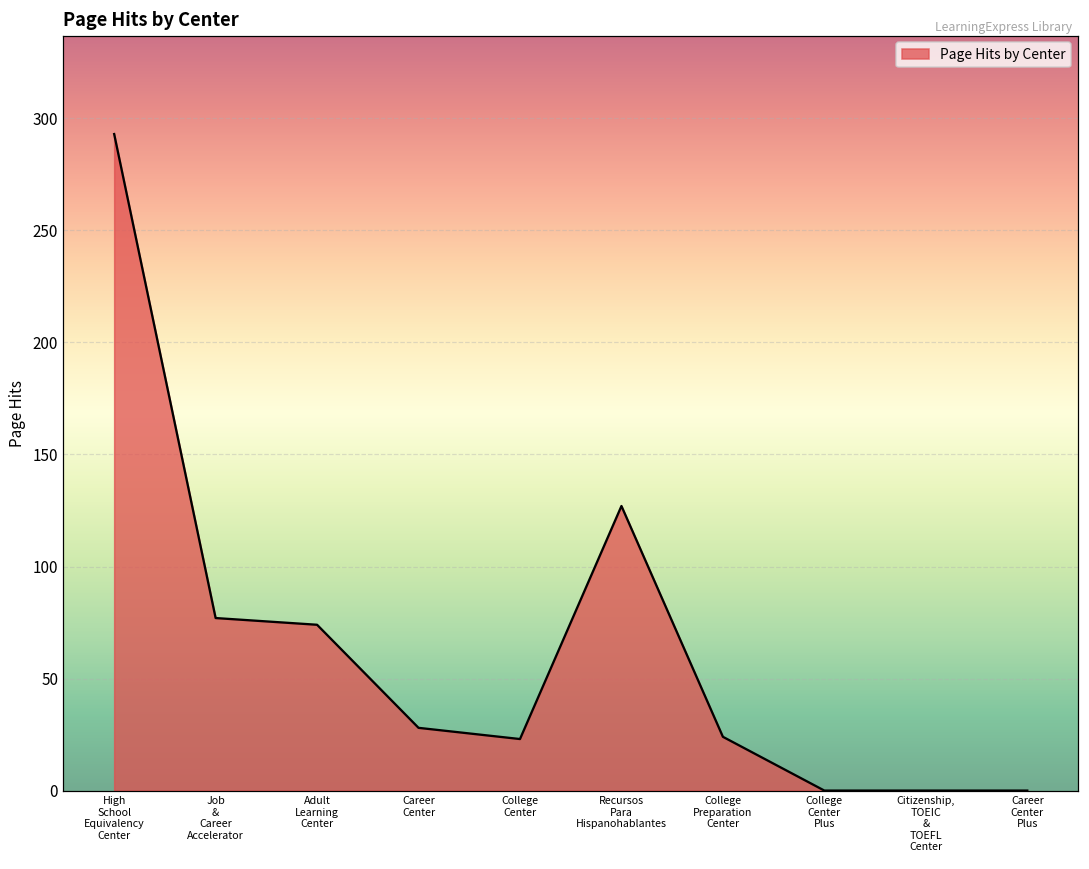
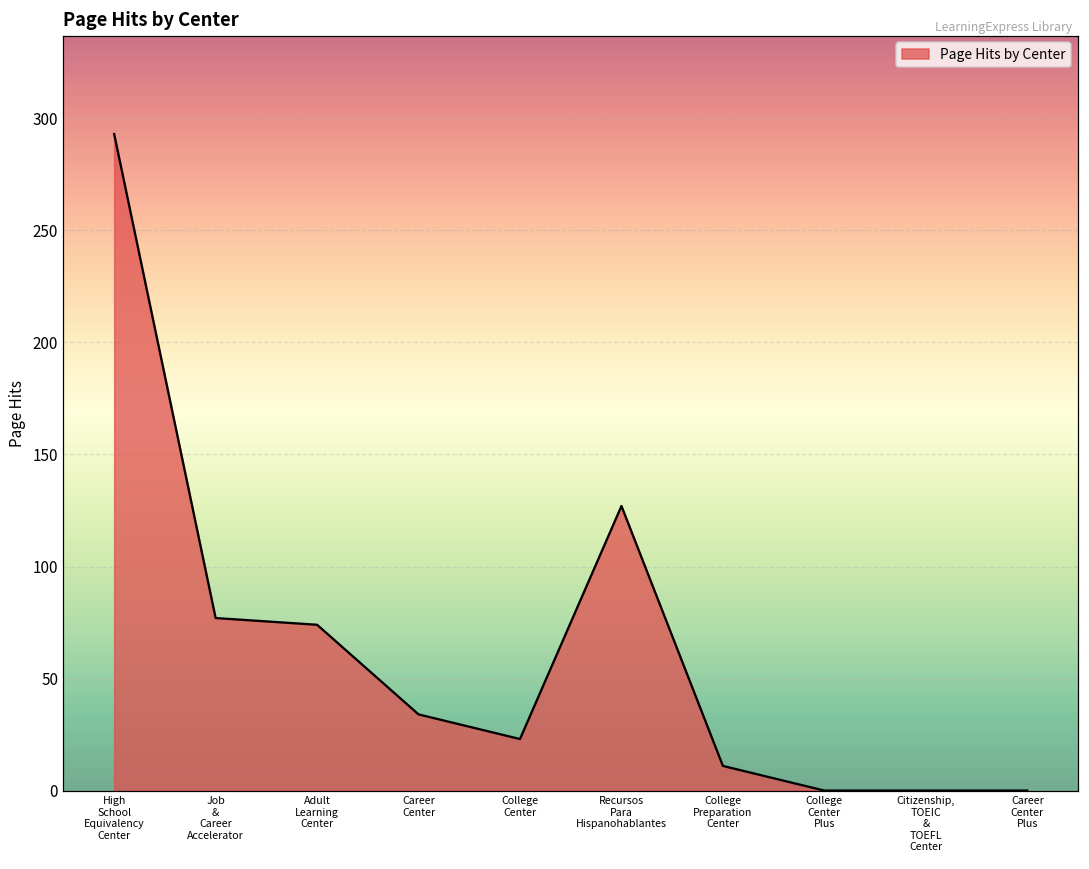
Career Center: 28 -> 34
College Preparation Center: 24 -> 11
